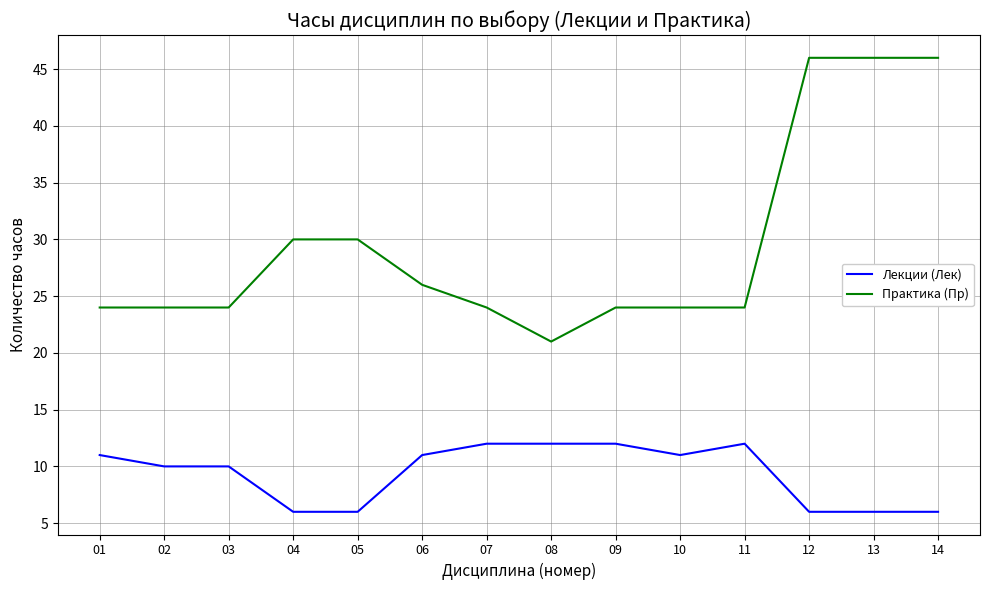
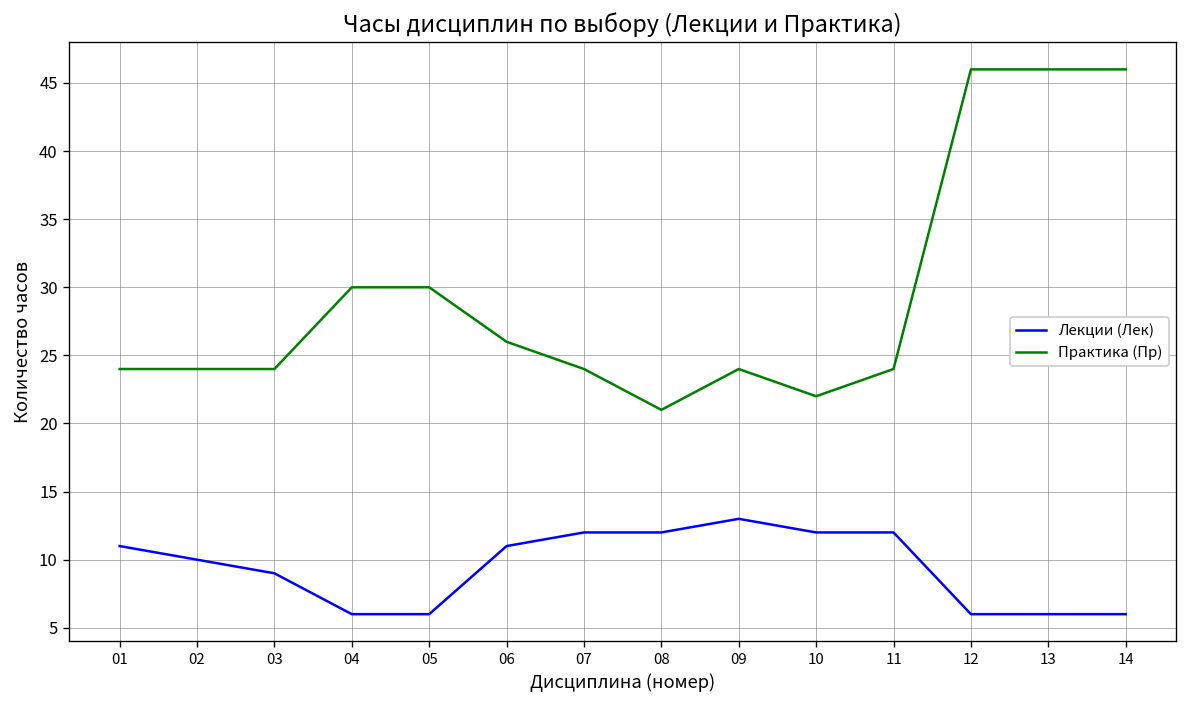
Лекции (Лек), 03: 10 -> 9
Лекции (Лек), 09: 12 -> 13
Лекции (Лек), 10: 11 -> 12
Практика (Пр), 10: 24 -> 22
